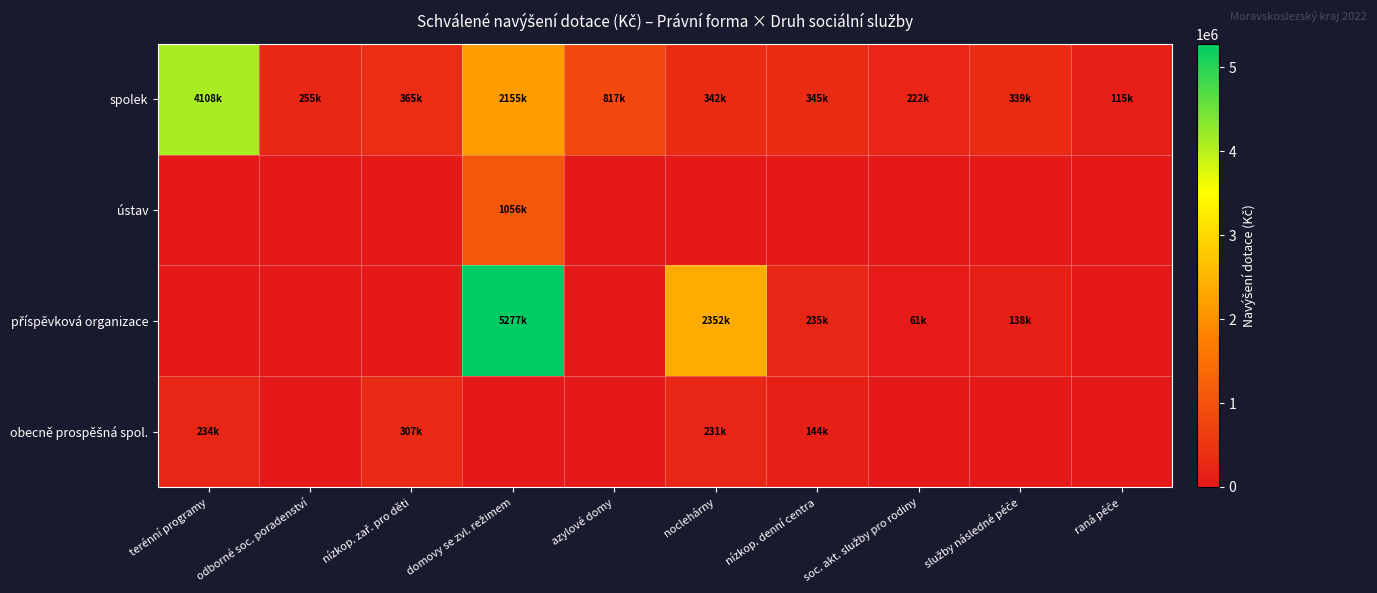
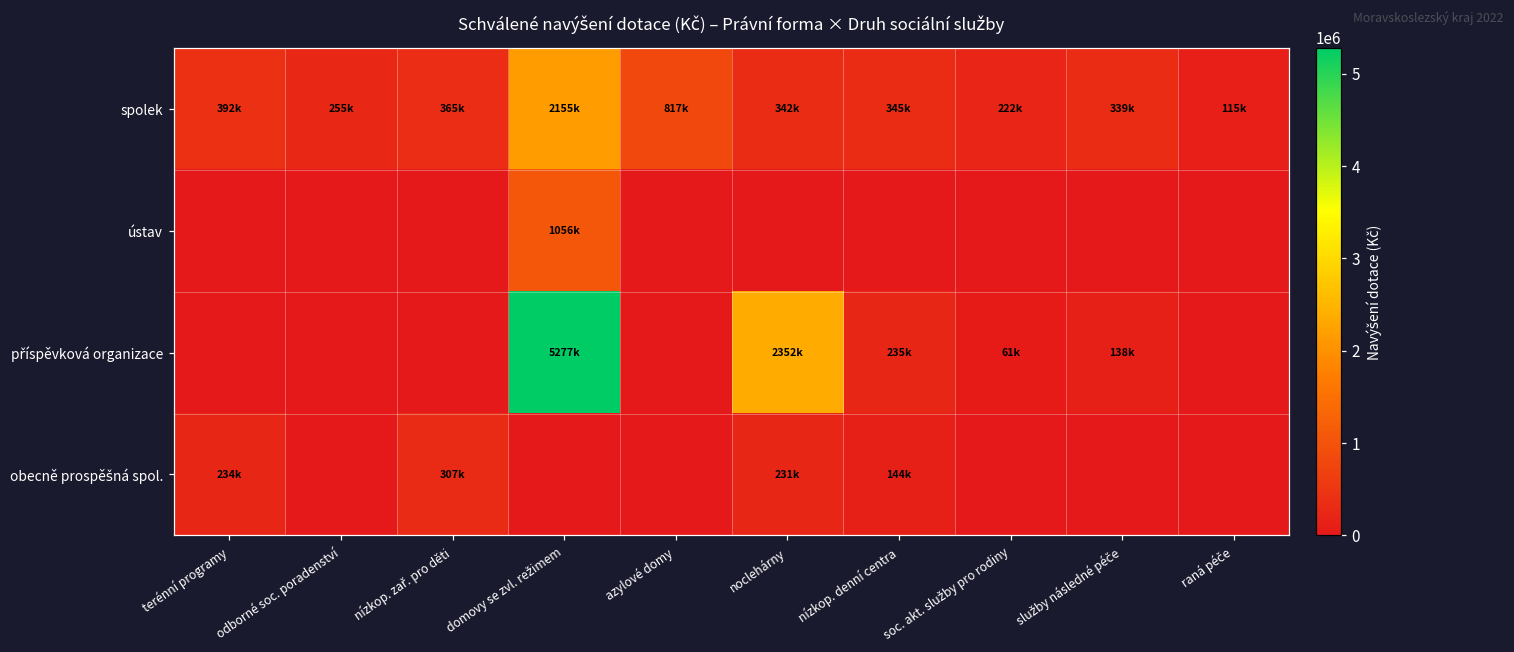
spolek, terénní programy: 4108k -> 392k
